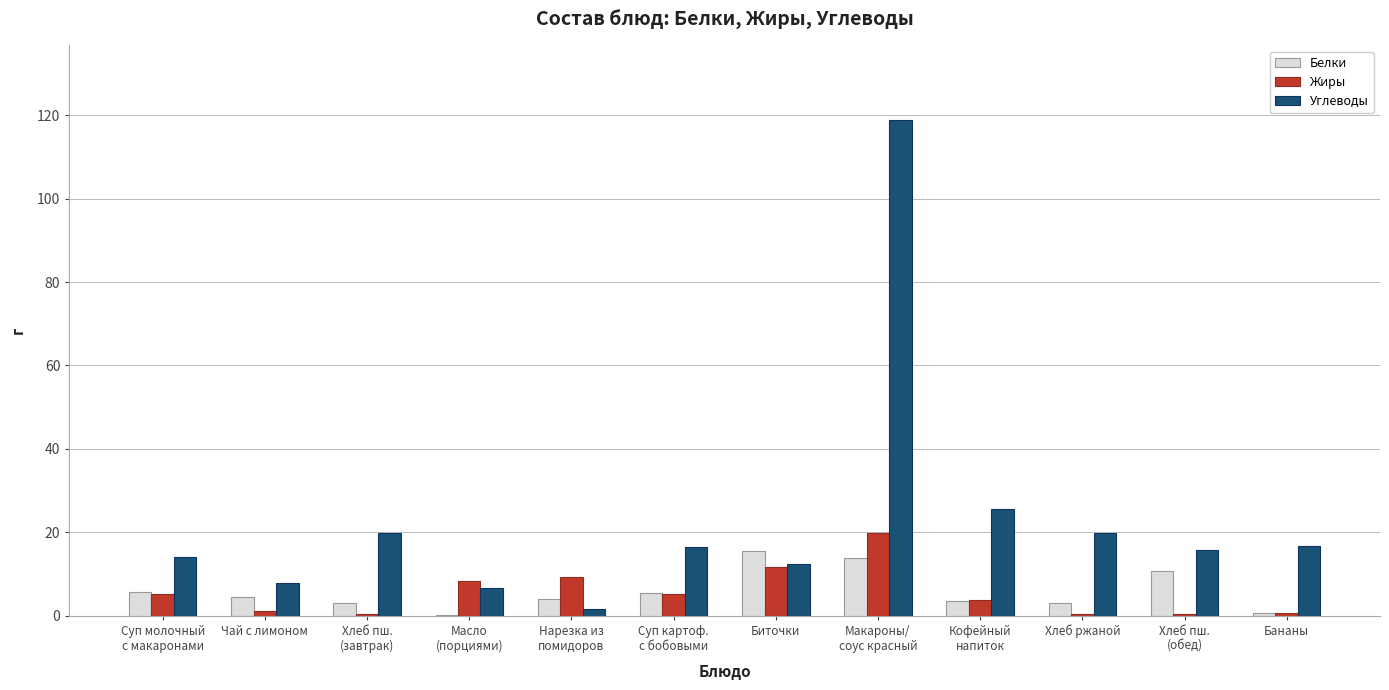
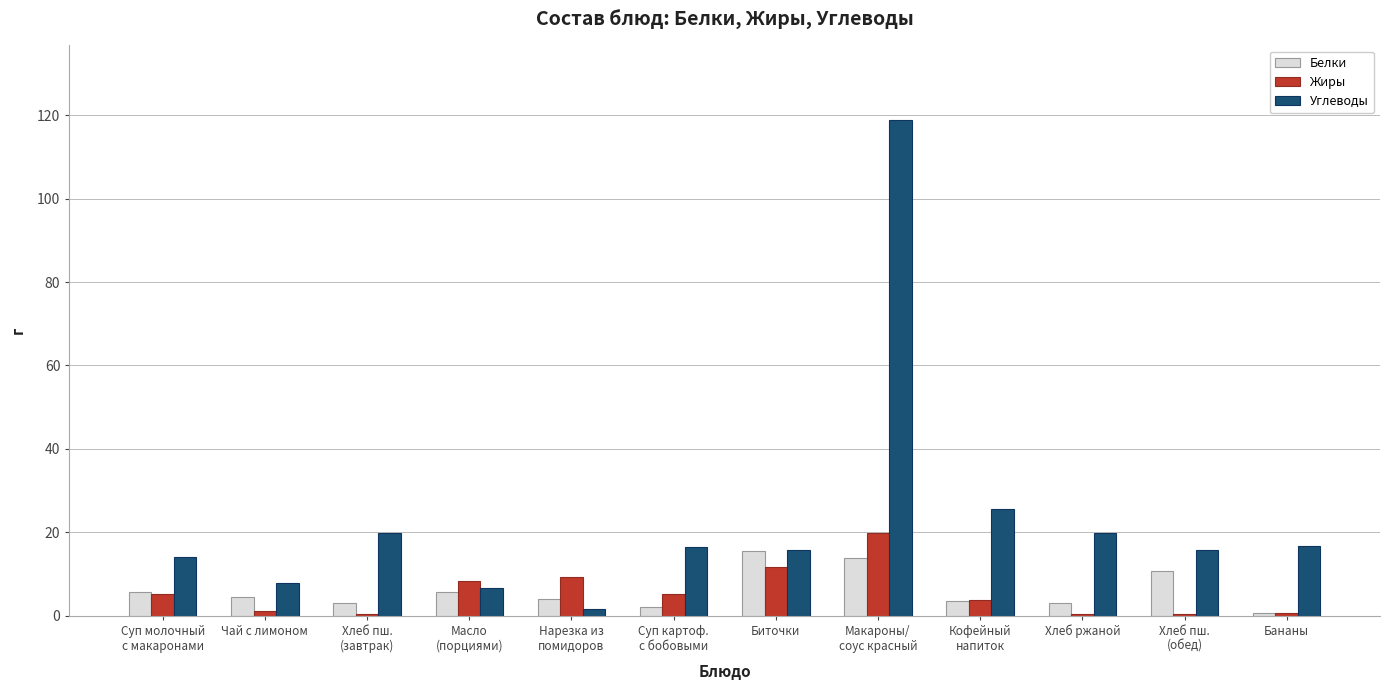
Белки, Масло (порциями): 0 -> 6
Белки, Суп картоф. с бобовыми: 5 -> 2
Углеводы, Биточки: 12 -> 16
